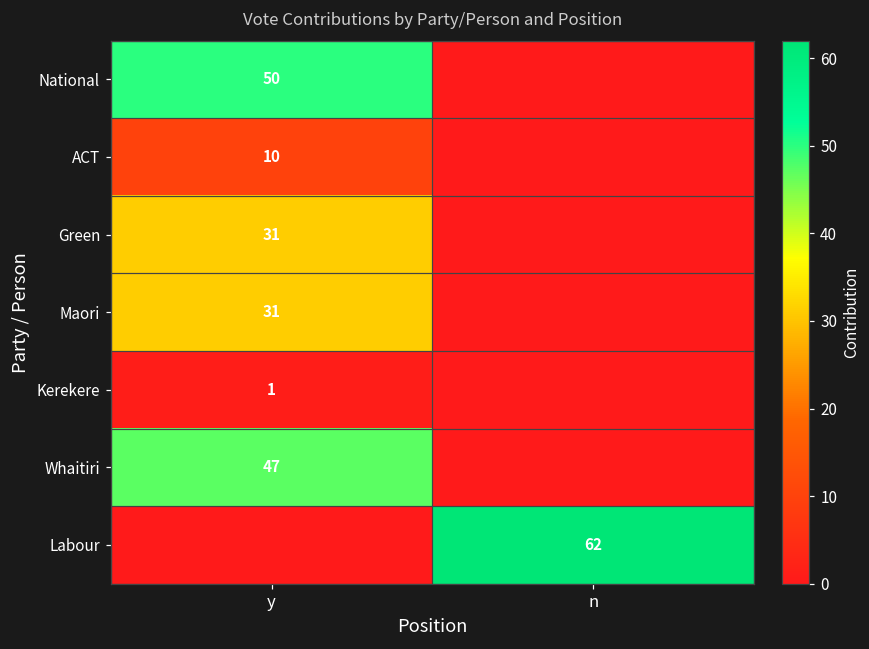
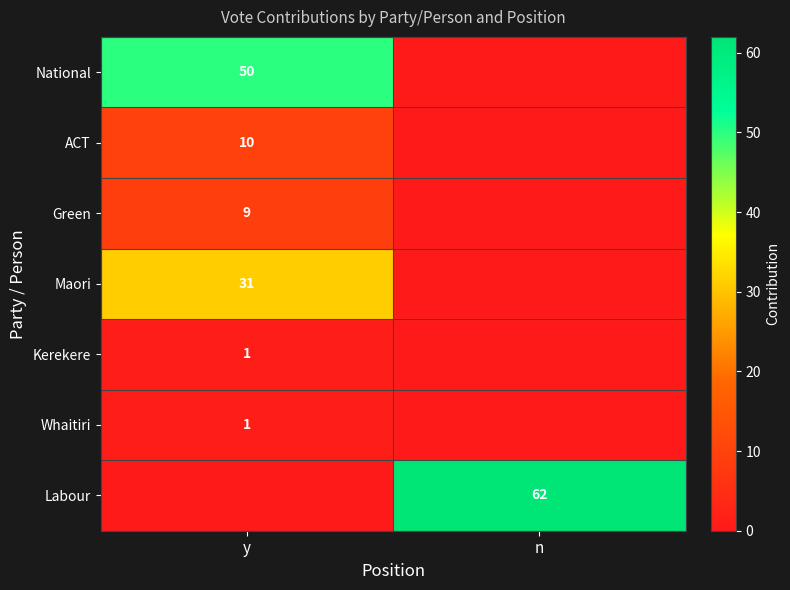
Green, y: 31 -> 9
Whaitiri, y: 47 -> 1
